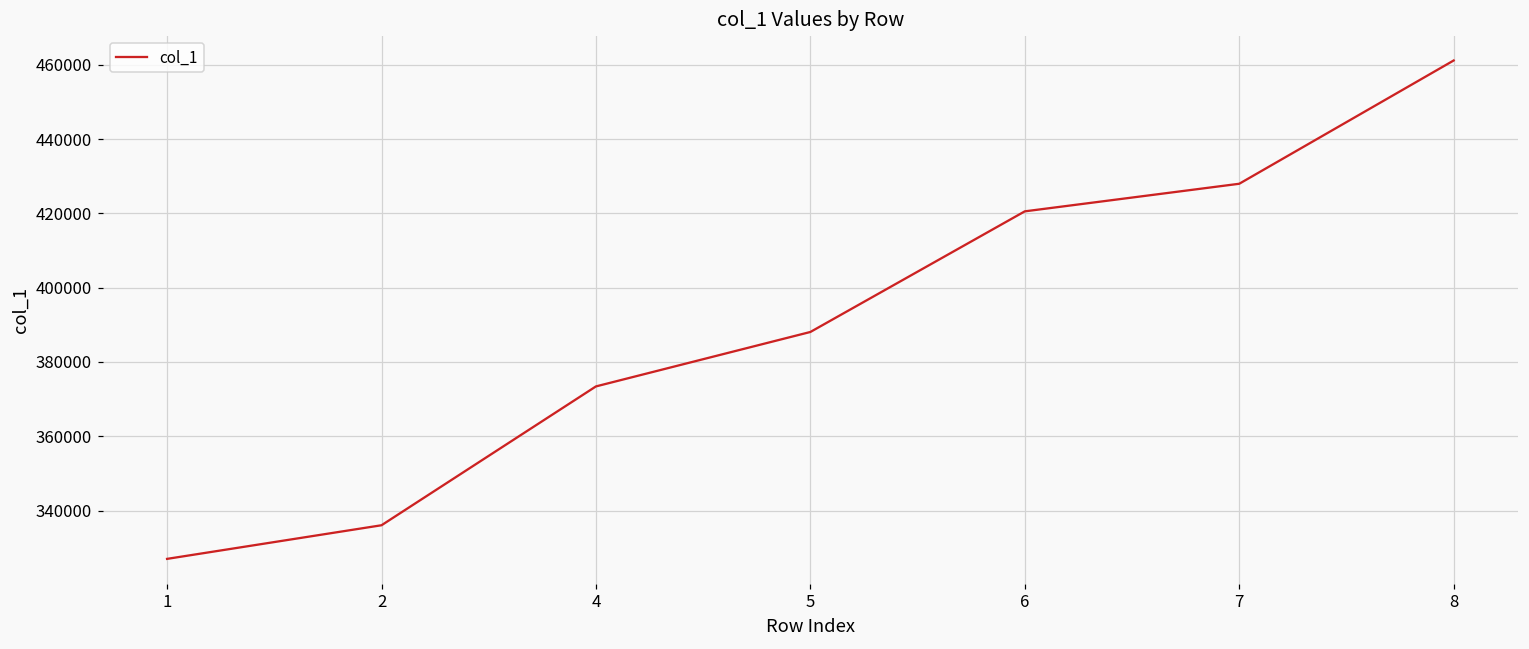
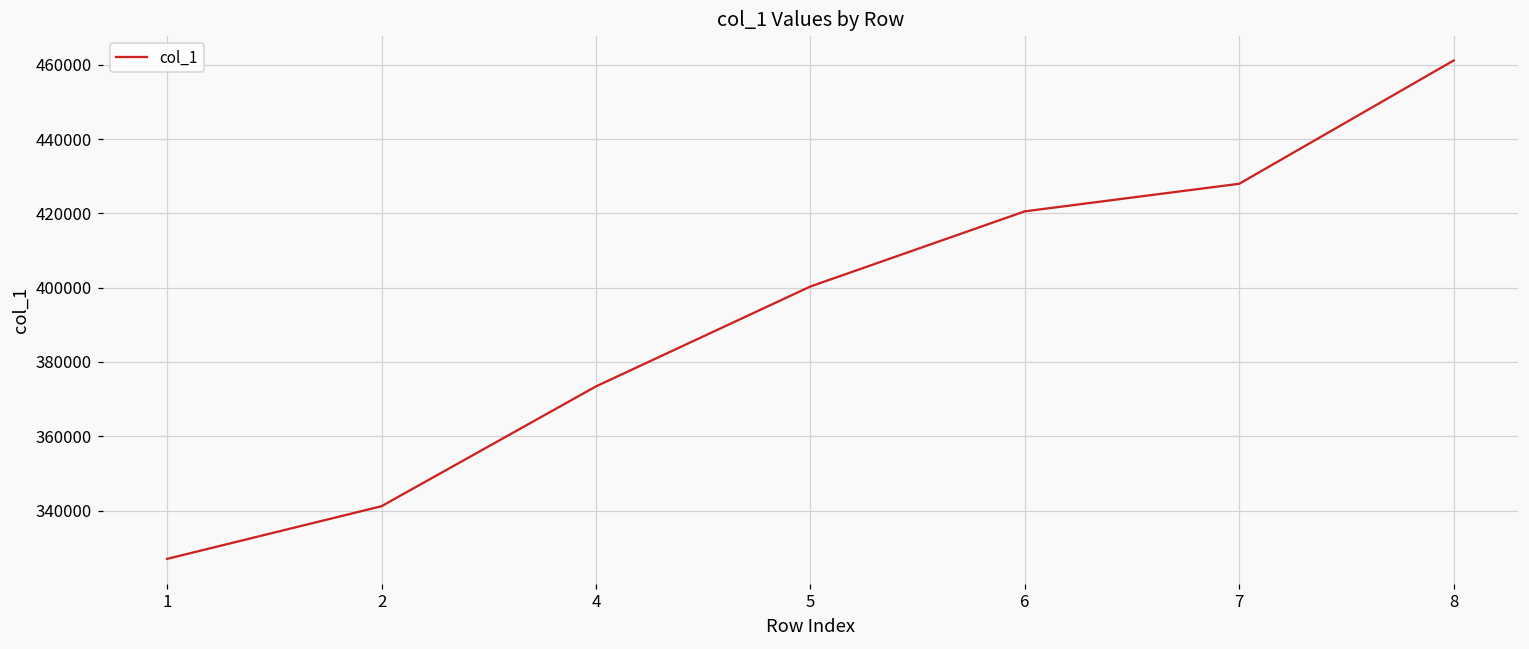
2: 336000 -> 341000
5: 388000 -> 400000
